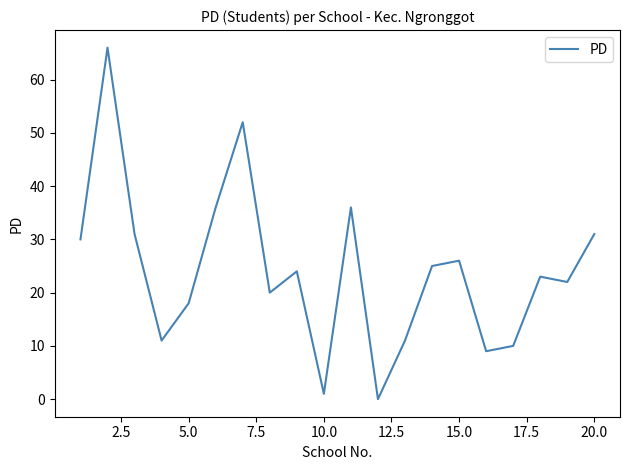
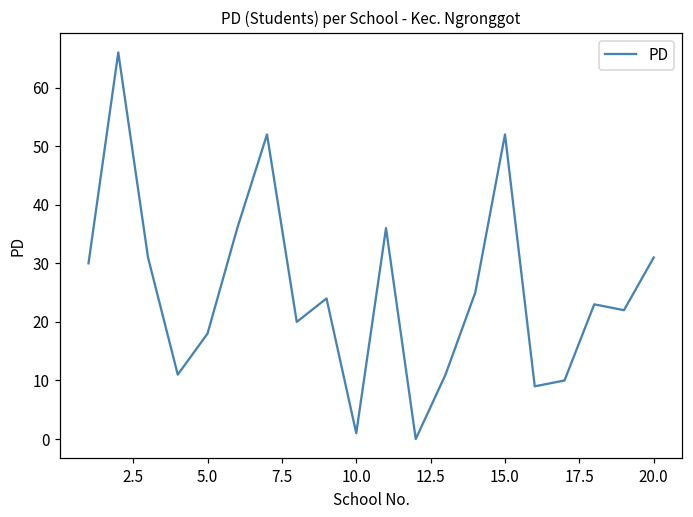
15.0: 26 -> 52
